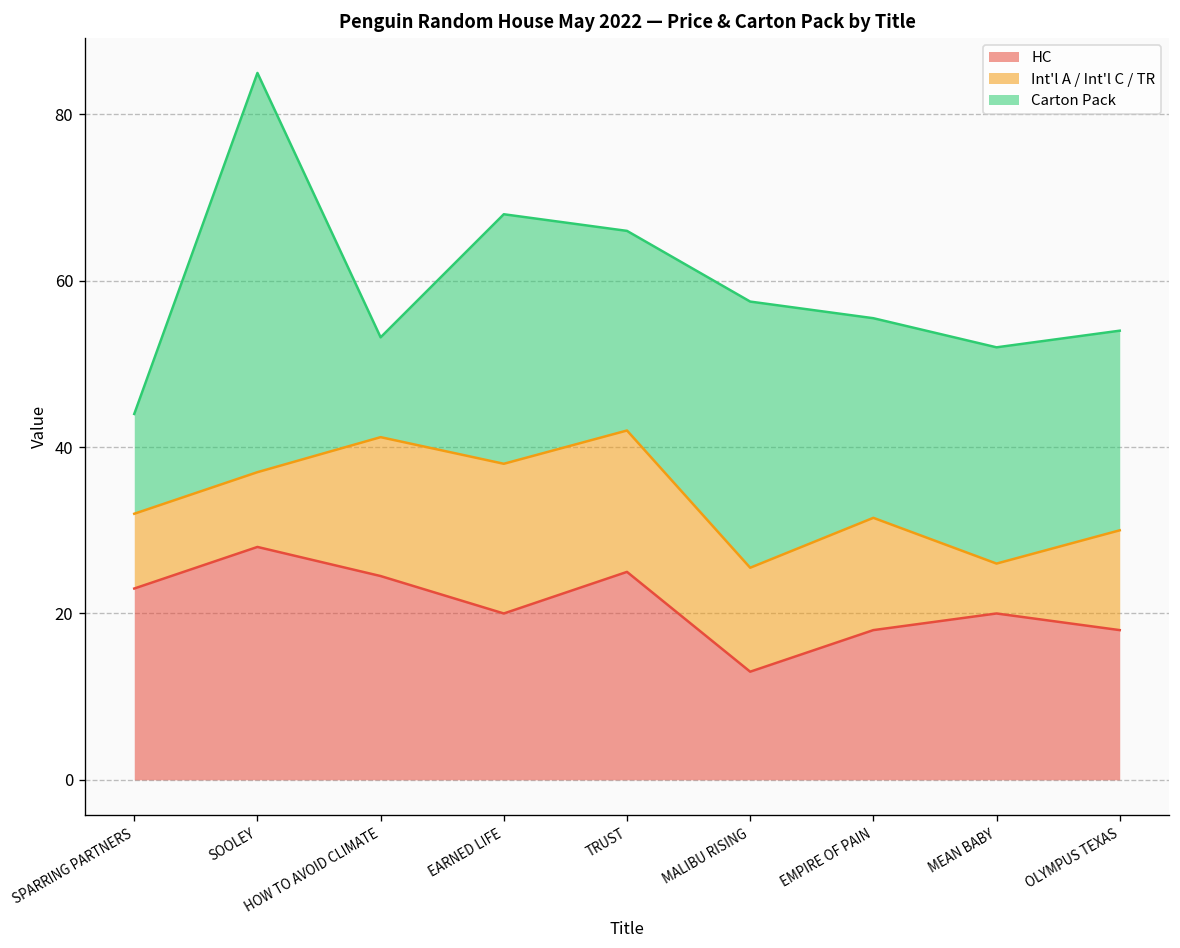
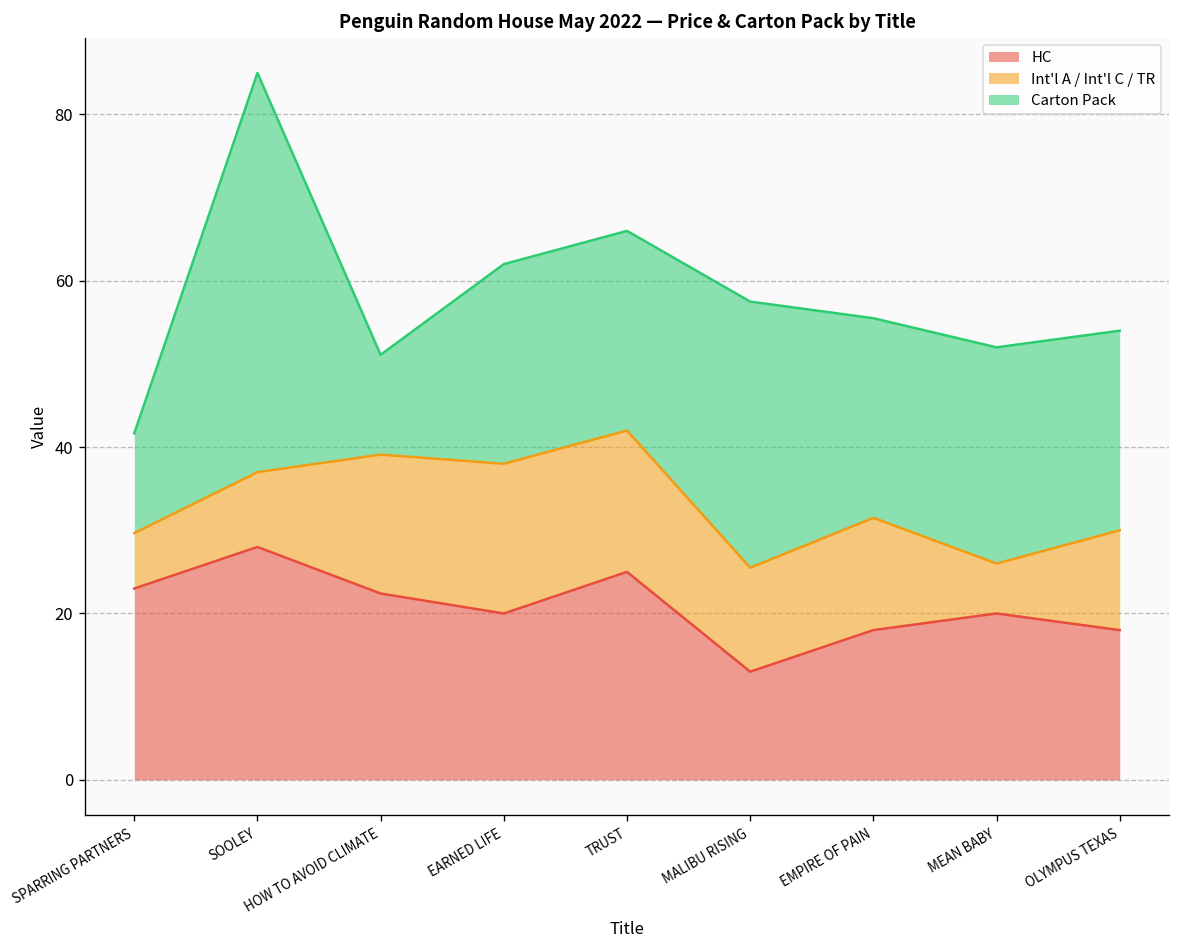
Int'l A / Int'l C / TR, SPARRING PARTNERS: 9 -> 7
HC, HOW TO AVOID CLIMATE: 25 -> 22
Carton Pack, EARNED LIFE: 30 -> 24
